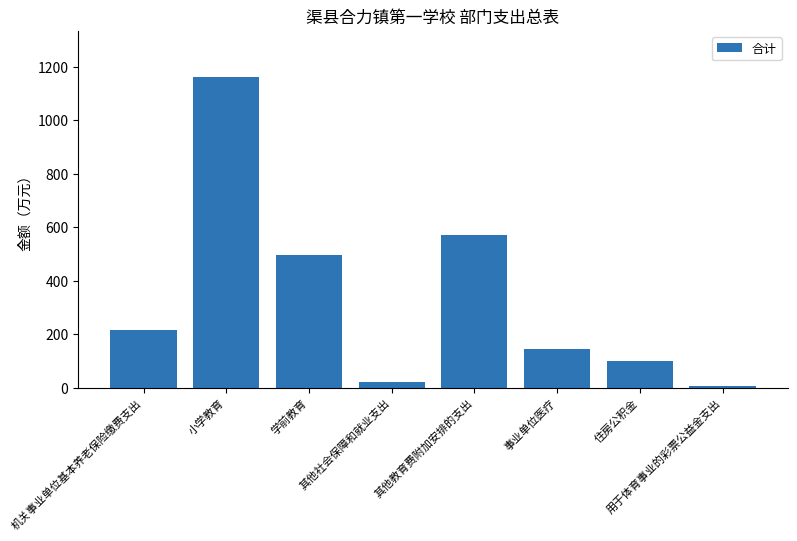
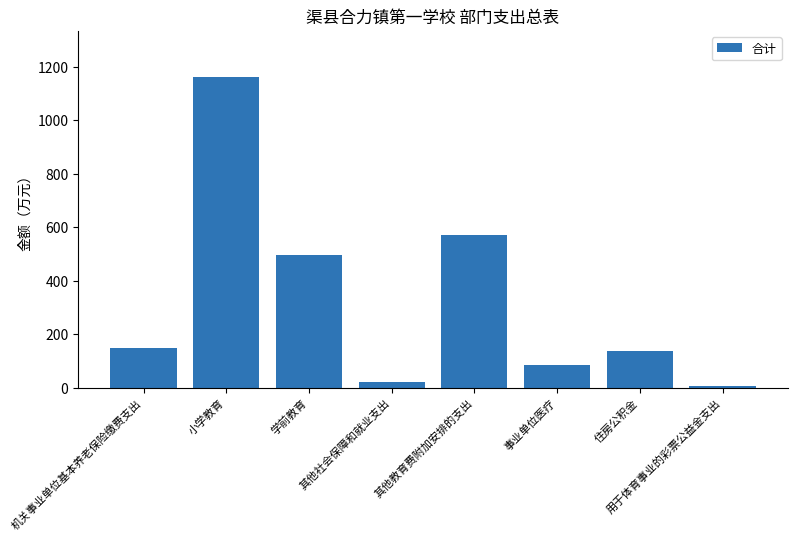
机关事业单位基本养老保险缴费支出: 220 -> 150
事业单位医疗: 150 -> 90
住房公积金: 100 -> 140
